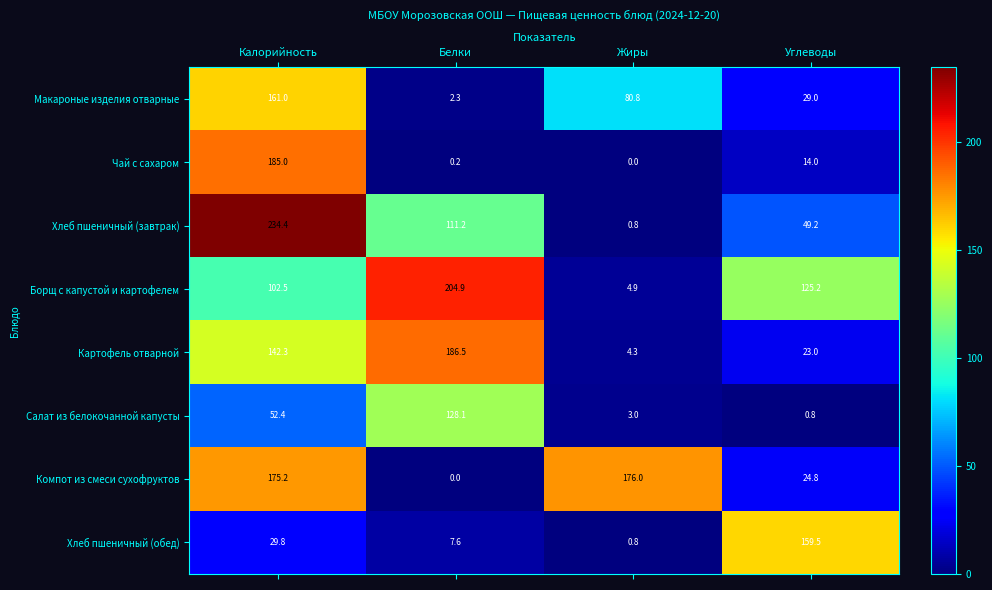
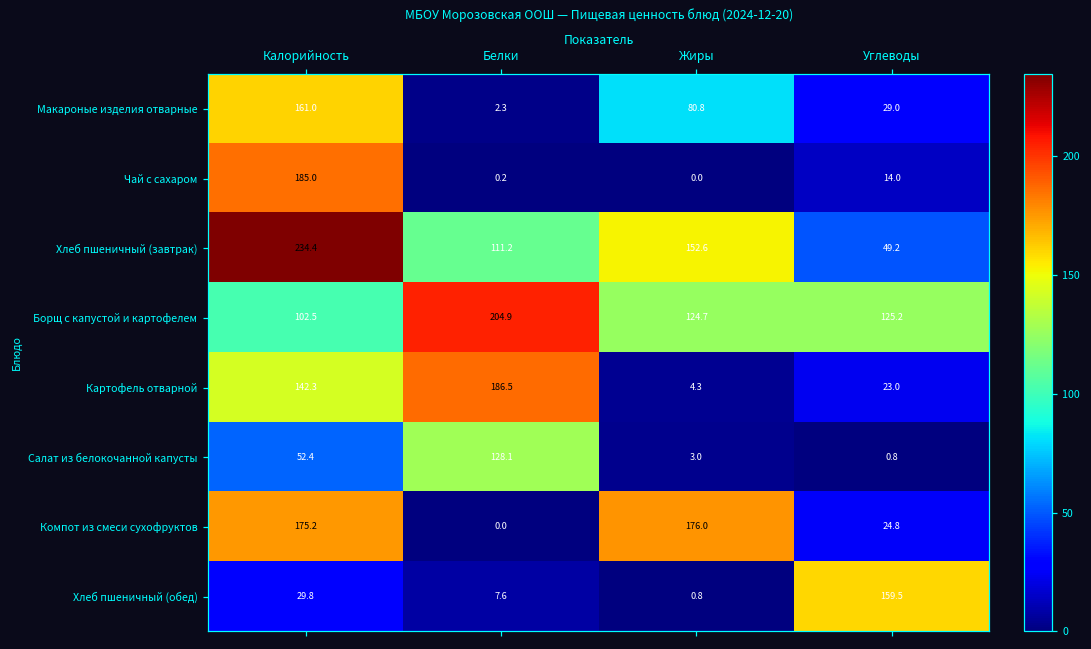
Хлеб пшеничный (завтрак), Жиры: 0.8 -> 152.6
Борщ с капустой и картофелем, Жиры: 4.9 -> 124.7
